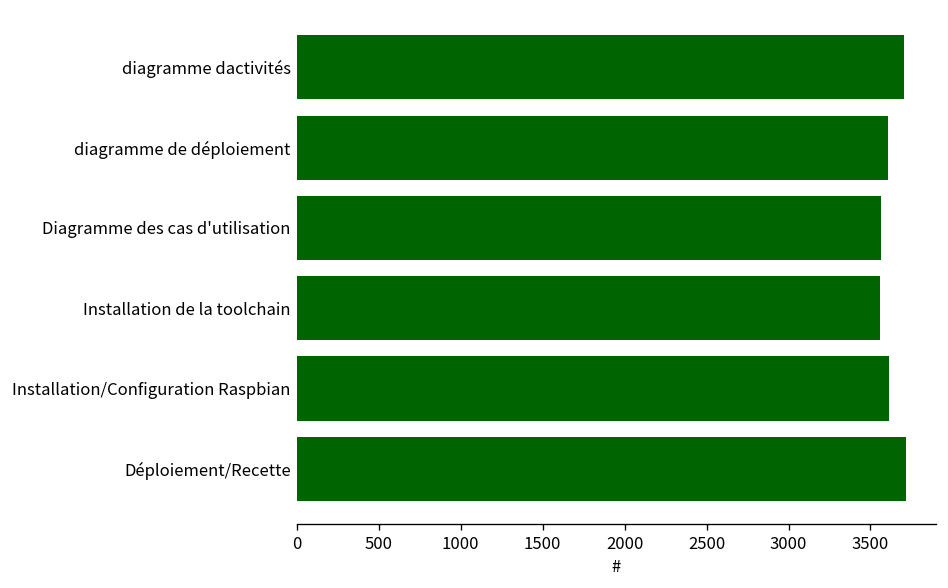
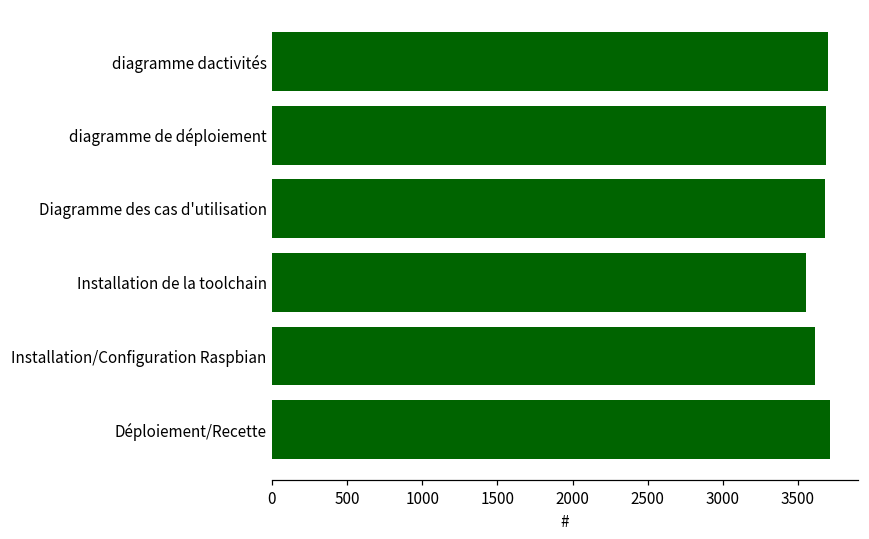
diagramme de déploiement: 3610 -> 3680
Diagramme des cas d'utilisation: 3560 -> 3680
